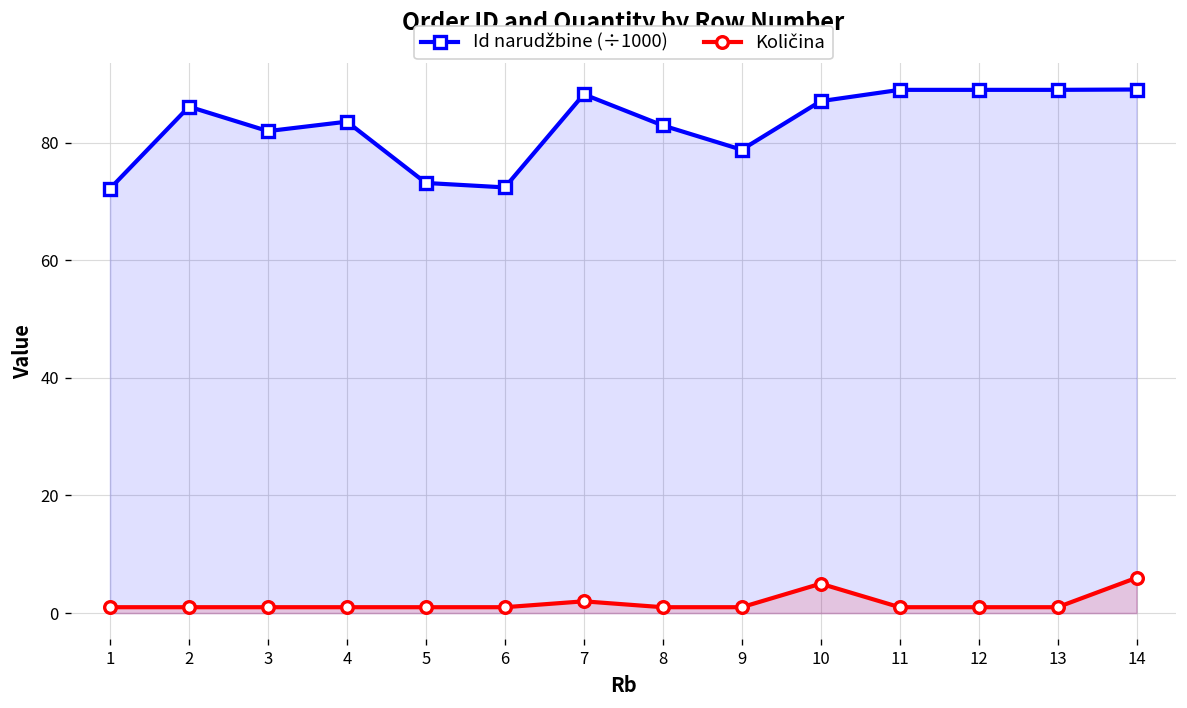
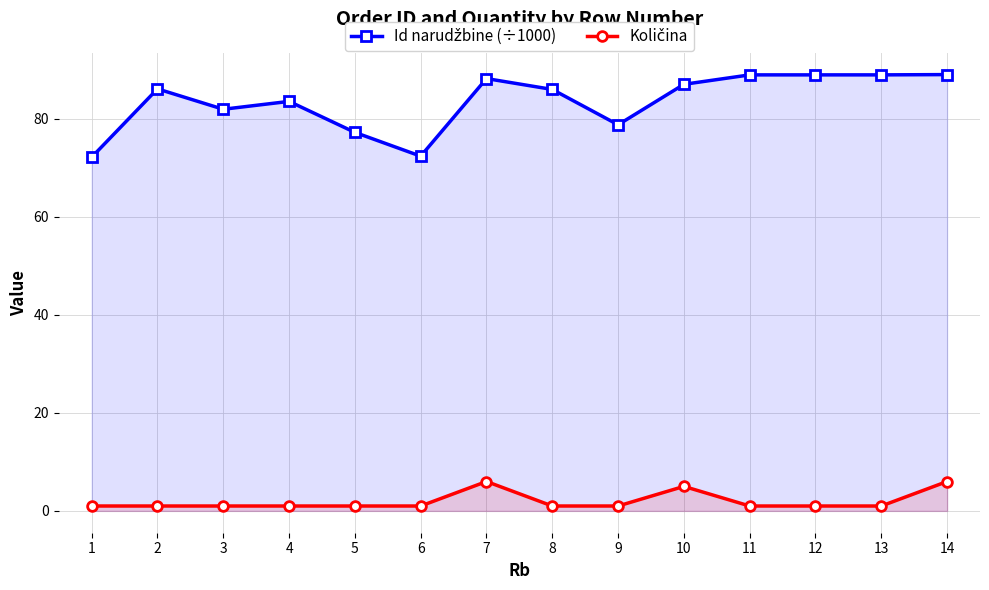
Id narudžbine (÷1000), 5: 73 -> 77
Količina, 7: 2 -> 6
Id narudžbine (÷1000), 8: 83 -> 86
